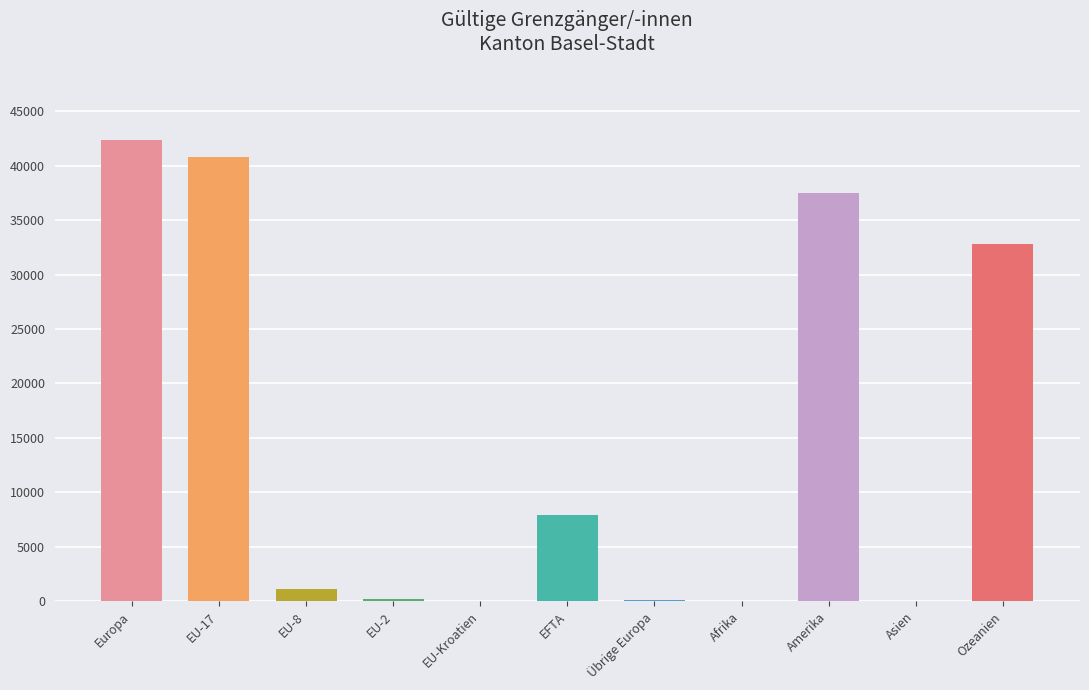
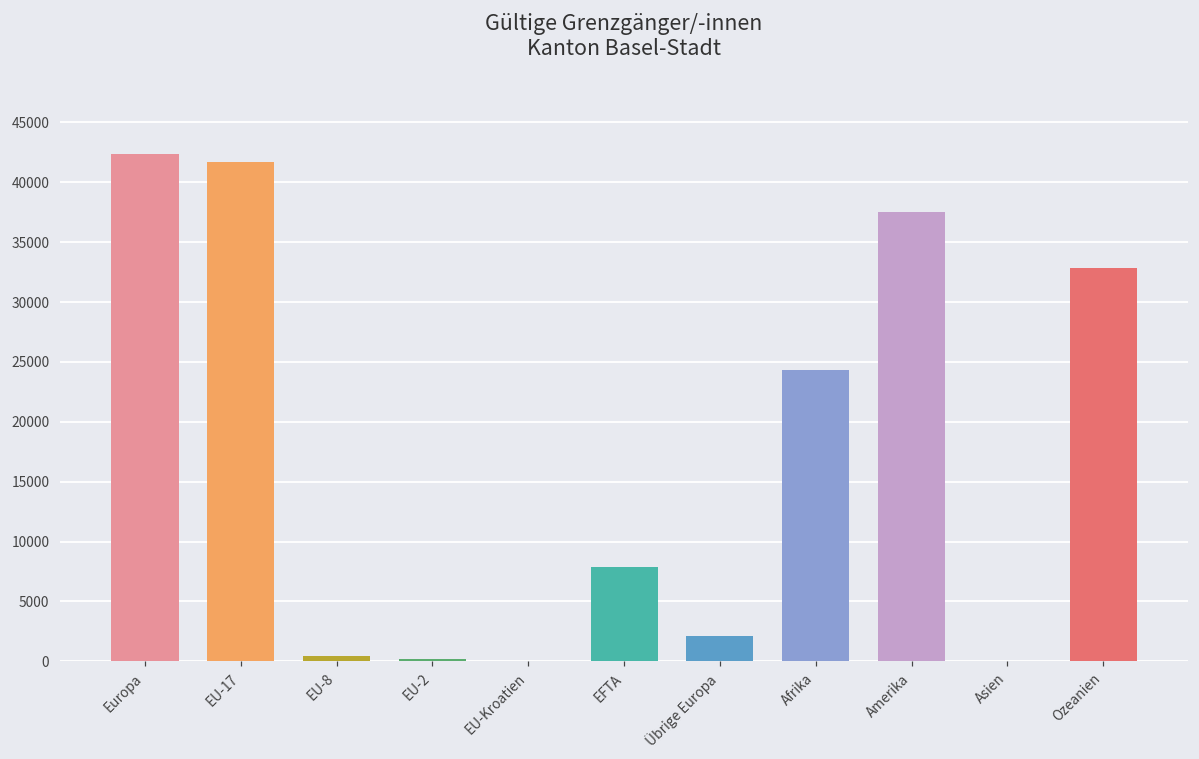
EU-17: 40800 -> 41700
EU-8: 1100 -> 400
Übrige Europa: 100 -> 2100
Afrika: 0 -> 24300
